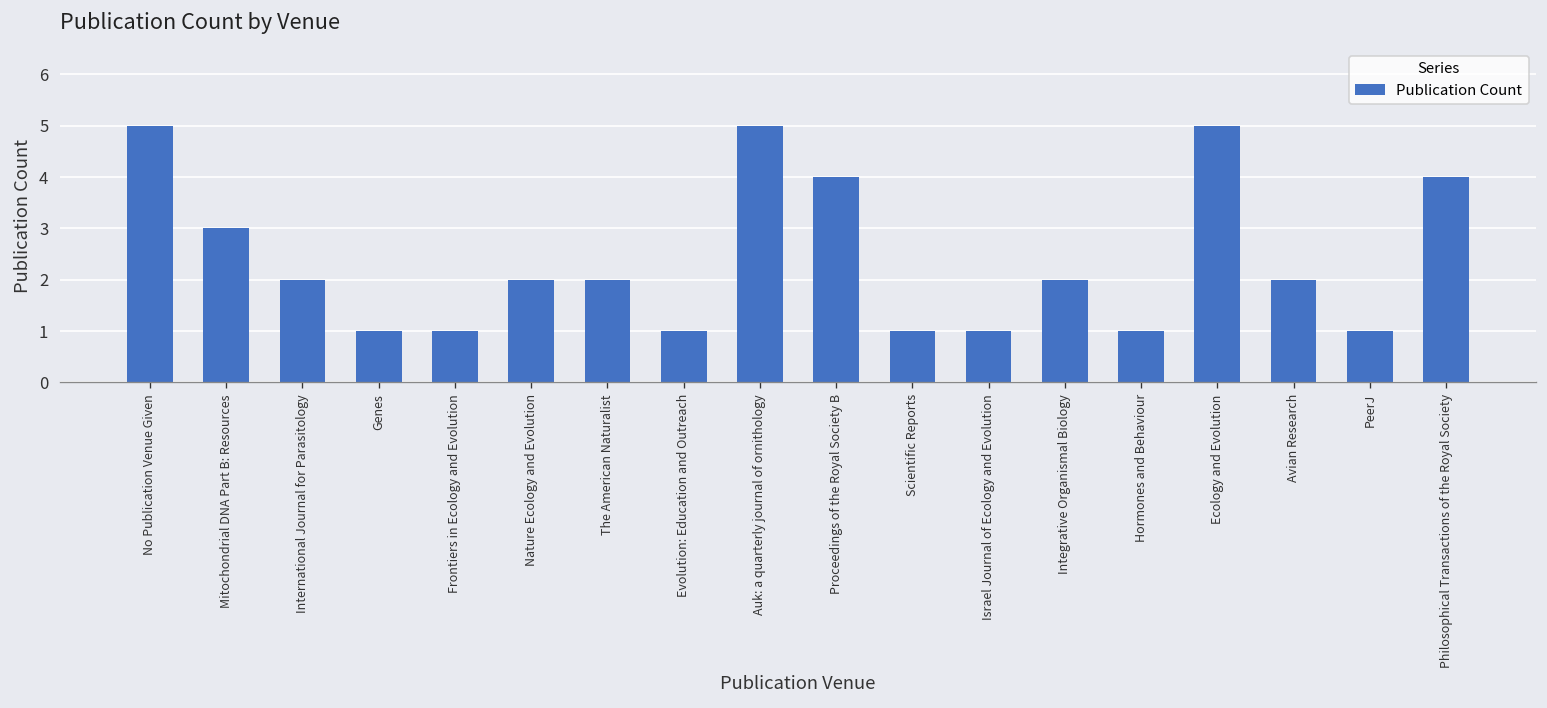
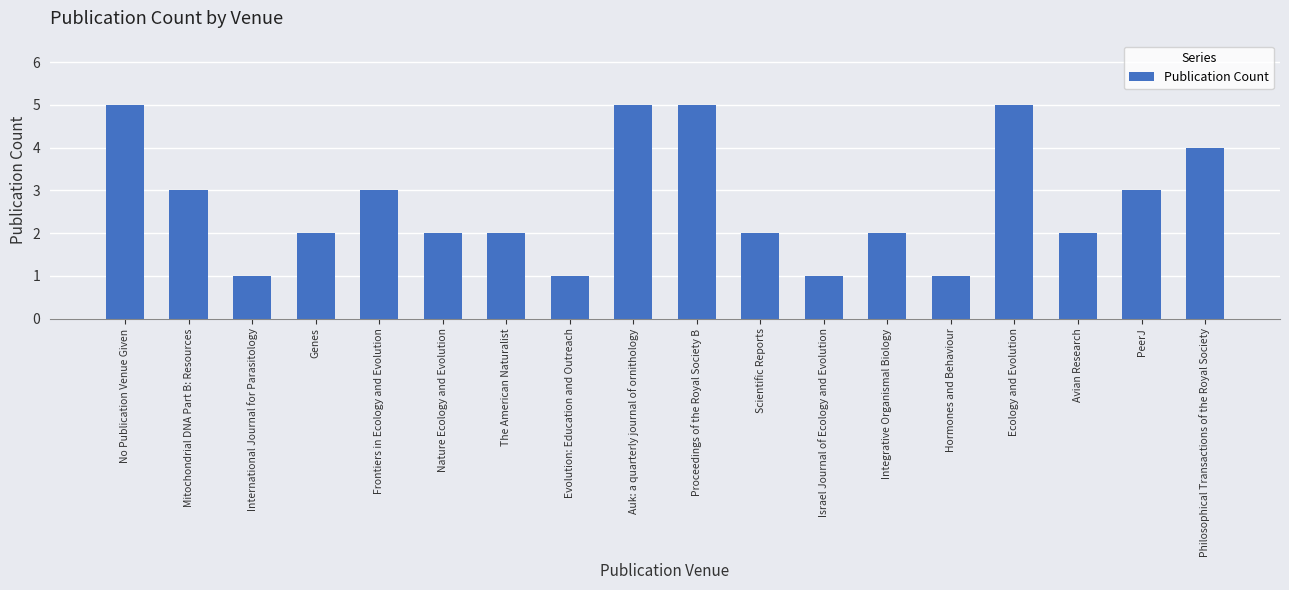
International Journal for Parasitology: 2 -> 1
Genes: 1 -> 2
Frontiers in Ecology and Evolution: 1 -> 3
Proceedings of the Royal Society B: 4 -> 5
Scientific Reports: 1 -> 2
PeerJ: 1 -> 3
